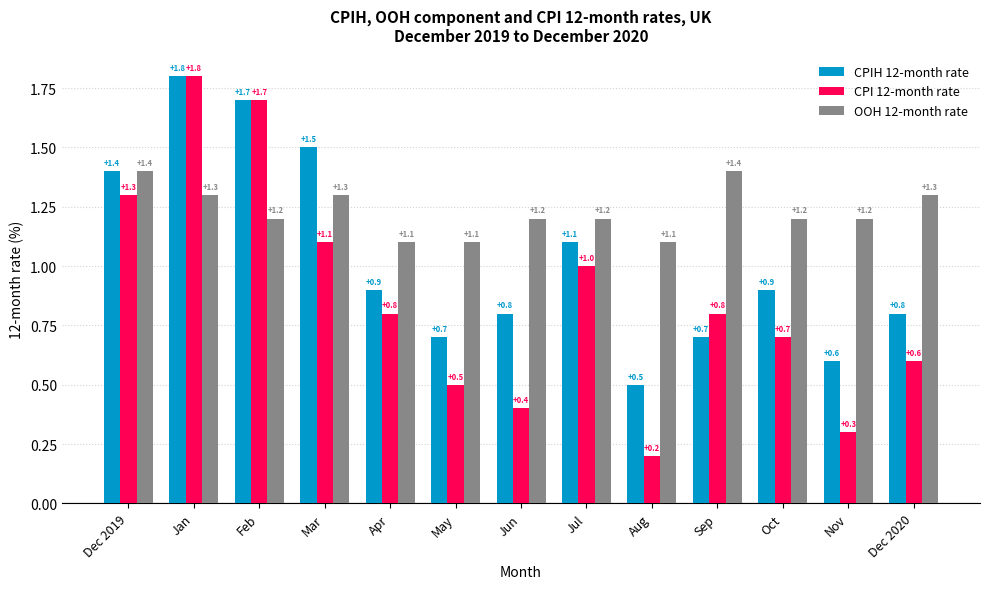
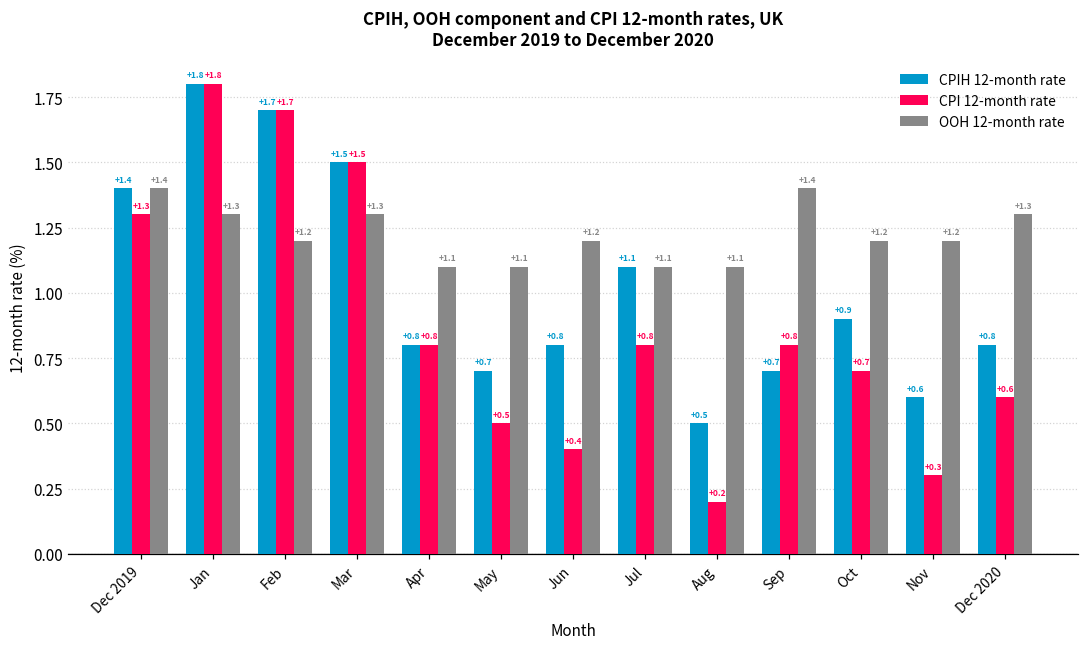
CPI 12-month rate, Mar: +1.1 -> +1.5
CPIH 12-month rate, Apr: +0.9 -> +0.8
CPI 12-month rate, Jul: +1.0 -> +0.8
OOH 12-month rate, Jul: +1.2 -> +1.1
